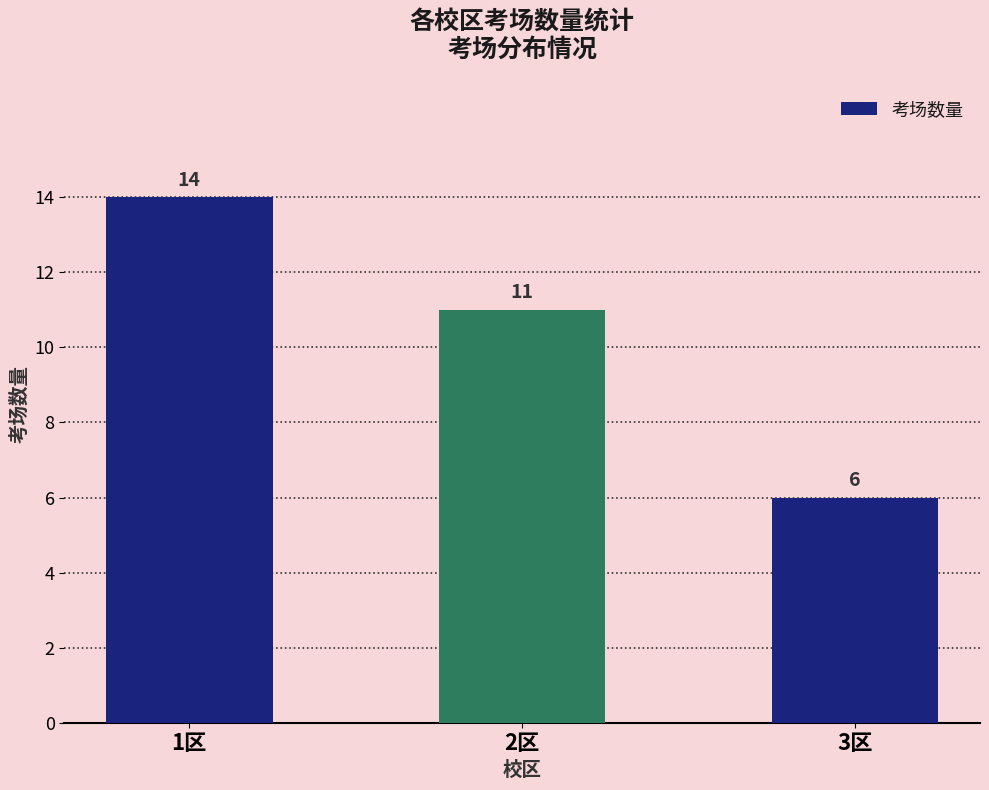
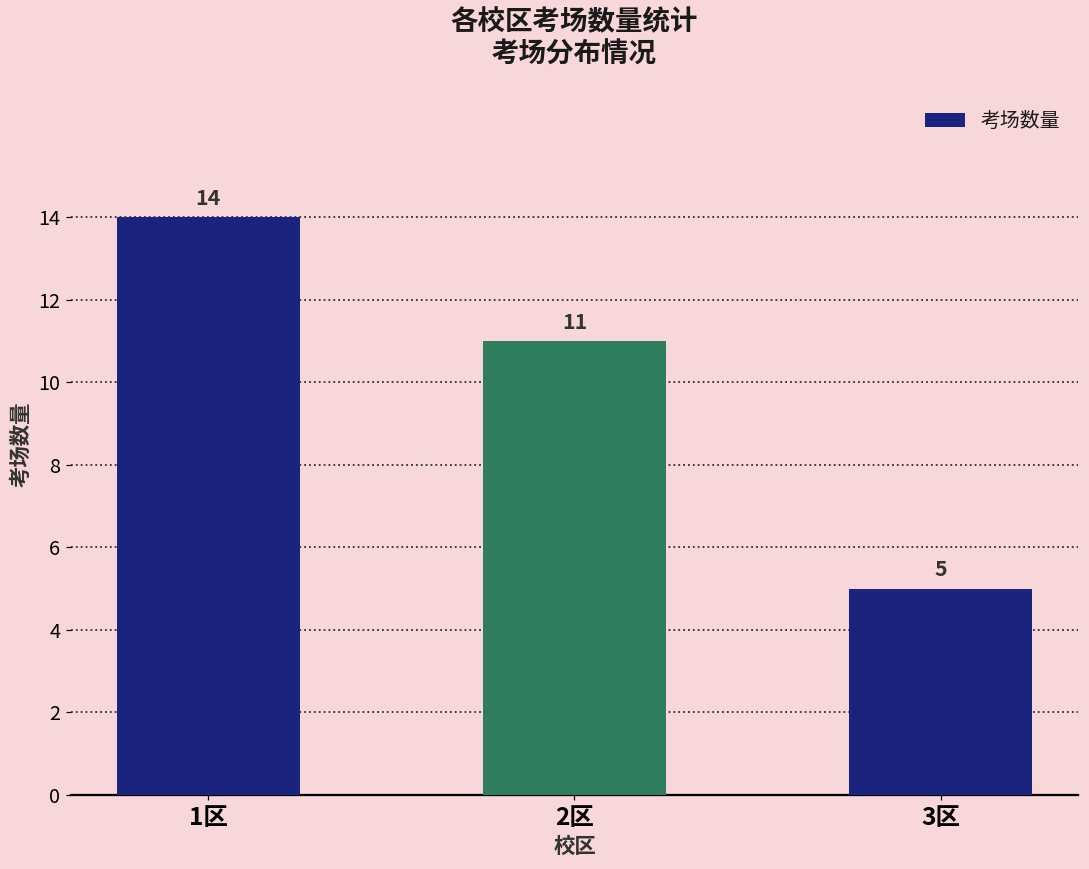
3区: 6 -> 5
